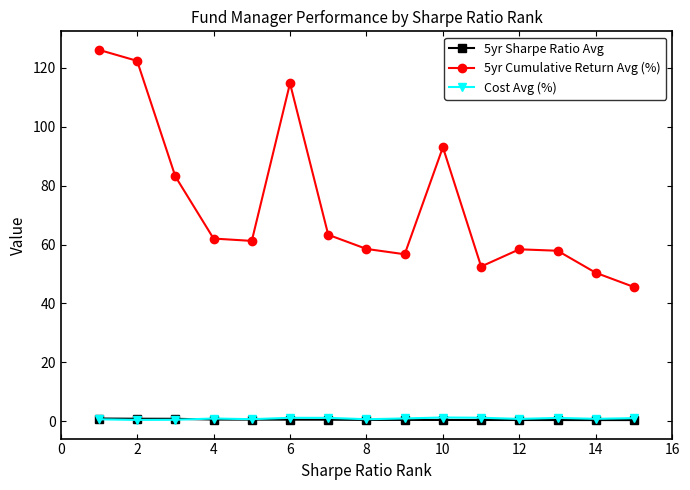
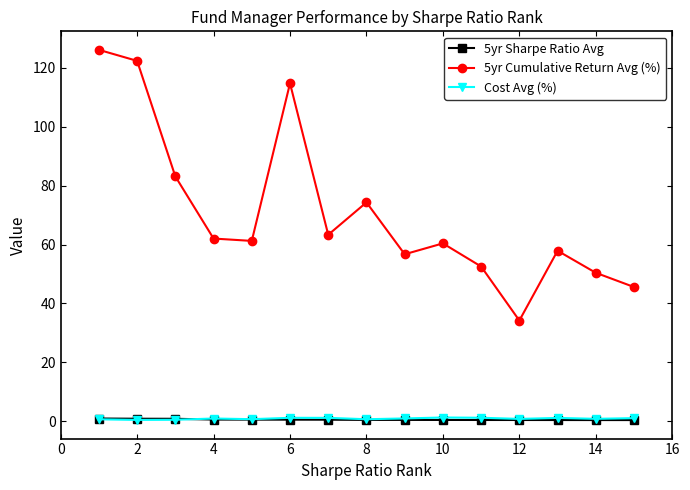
5yr Cumulative Return Avg (%), 8: 59 -> 74
5yr Cumulative Return Avg (%), 10: 93 -> 60
5yr Cumulative Return Avg (%), 12: 58 -> 34
